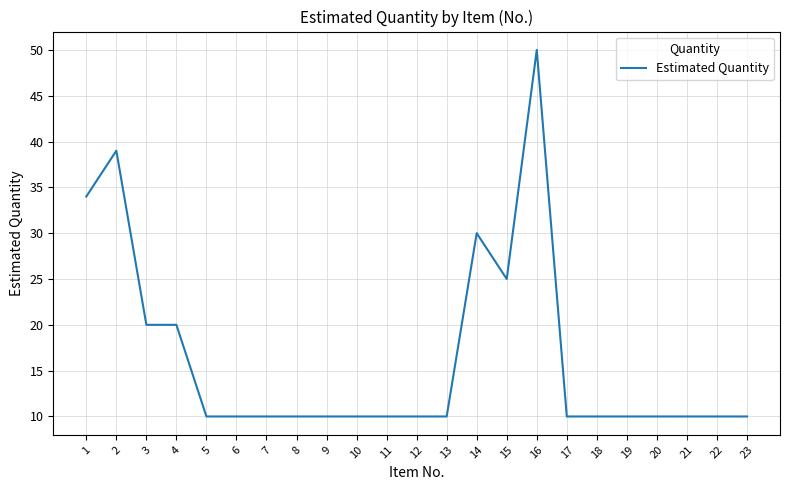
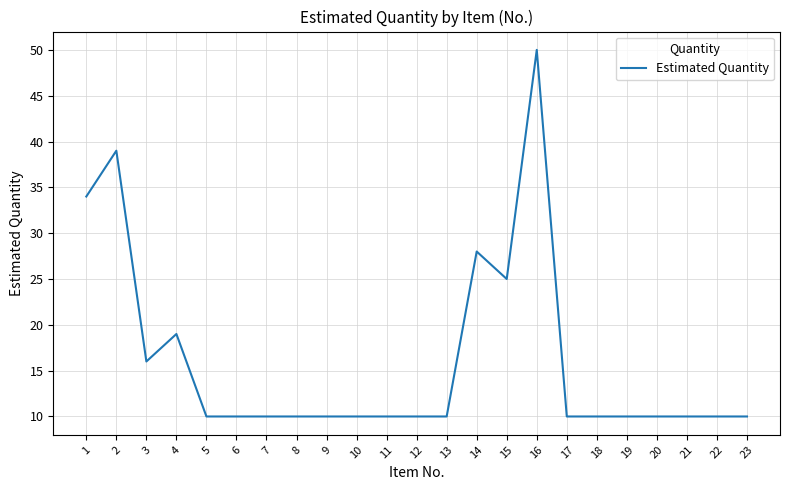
3: 20 -> 16
4: 20 -> 19
14: 30 -> 28
